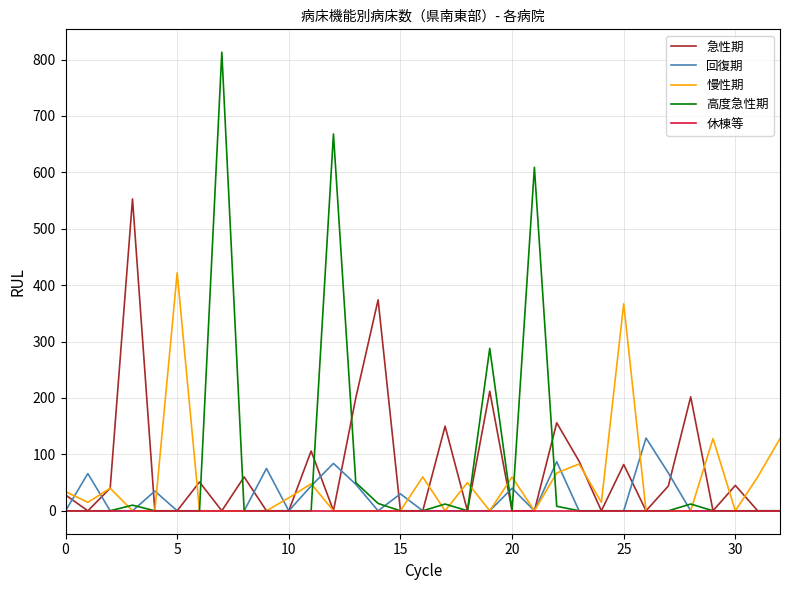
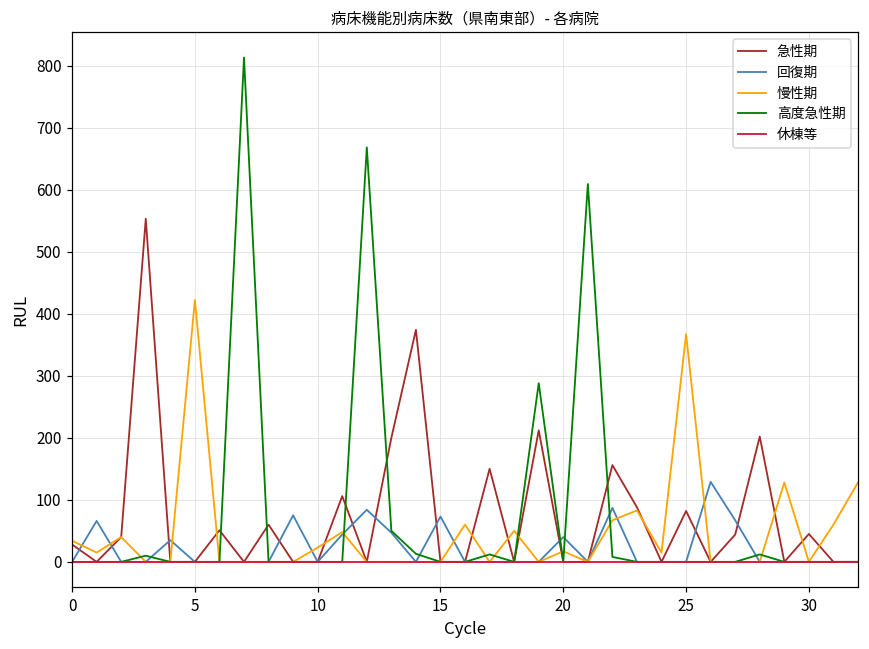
回復期, 15: 30 -> 70
慢性期, 20: 60 -> 20
